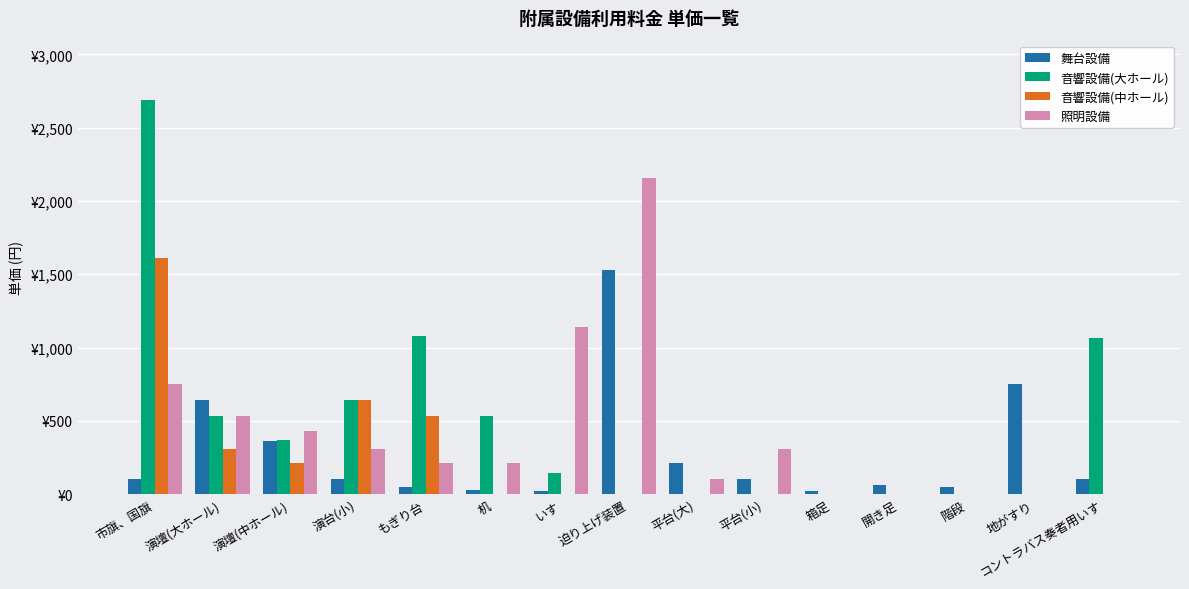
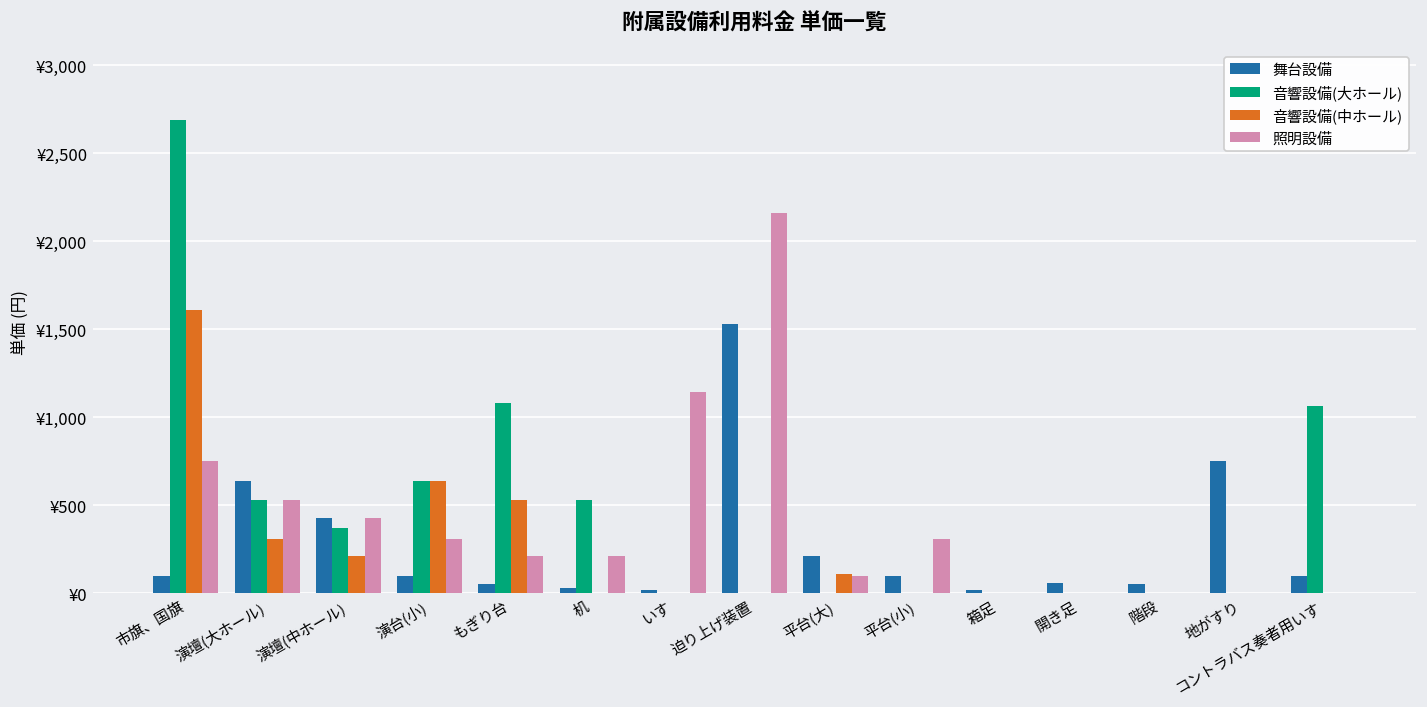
舞台設備, 演壇(中ホール): ¥360 -> ¥430
音響設備(大ホール), いす: ¥150 -> ¥0
音響設備(中ホール), 平台(大): ¥0 -> ¥110
